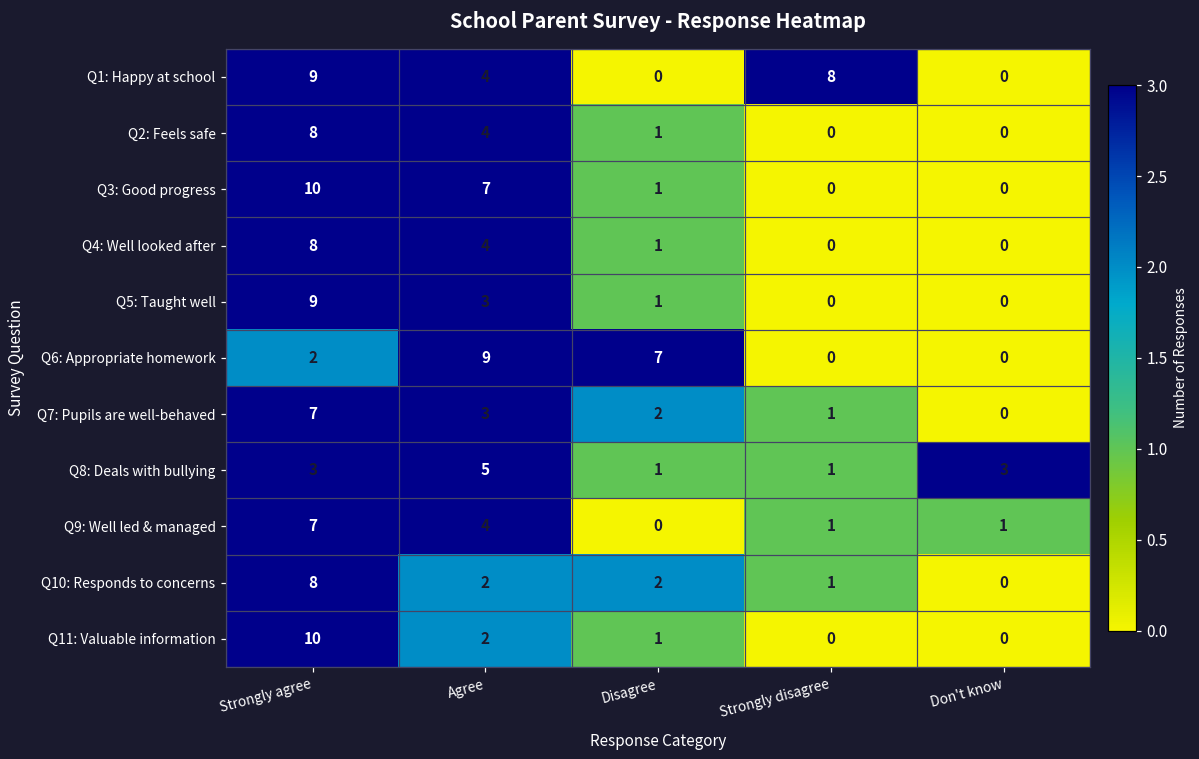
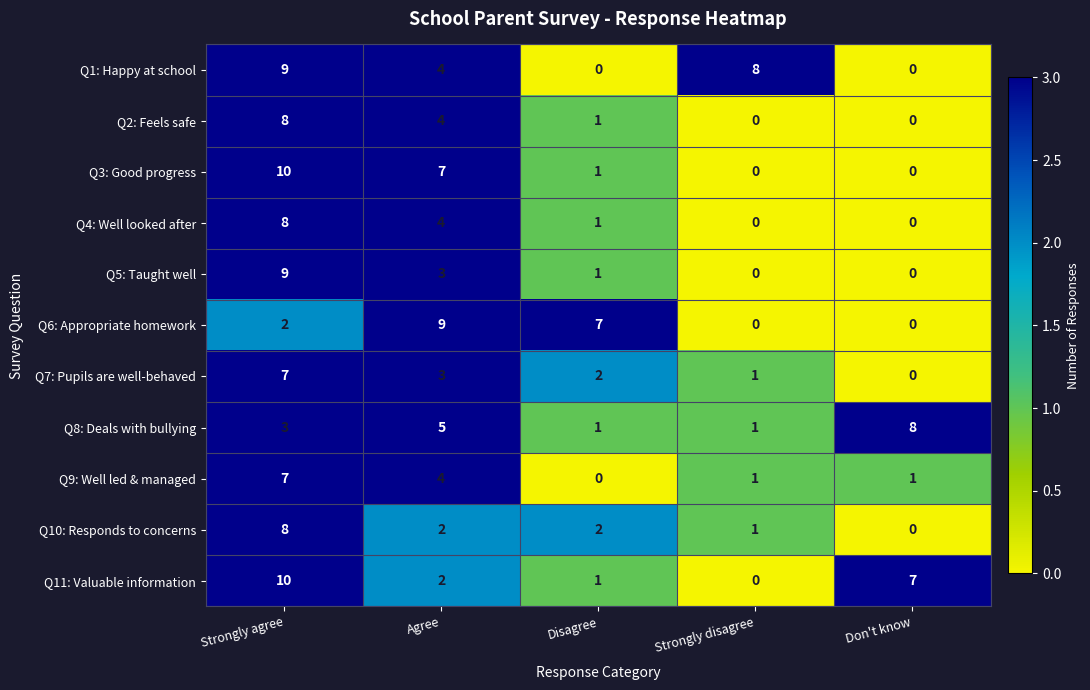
Q8: Deals with bullying, Don't know: 3 -> 8
Q11: Valuable information, Don't know: 0 -> 7
